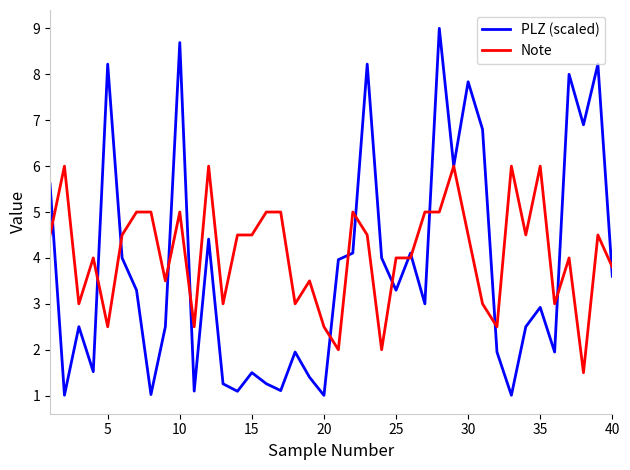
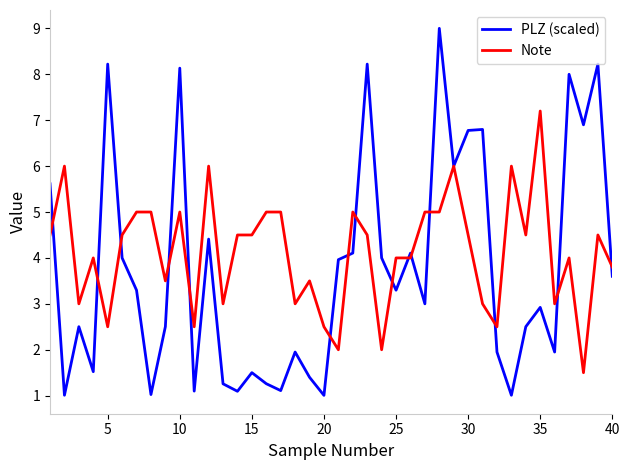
PLZ (scaled), 10: 8.7 -> 8.1
PLZ (scaled), 30: 7.8 -> 6.8
Note, 35: 6.0 -> 7.2
